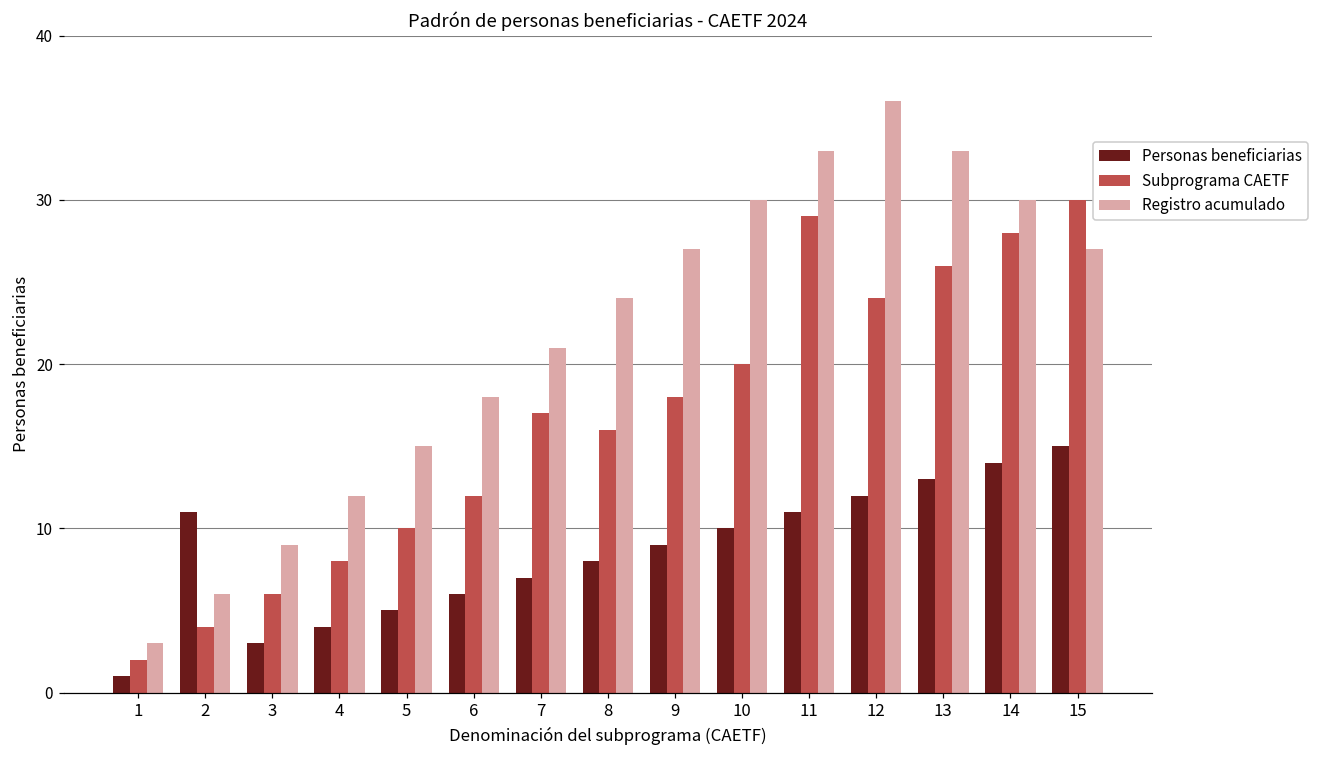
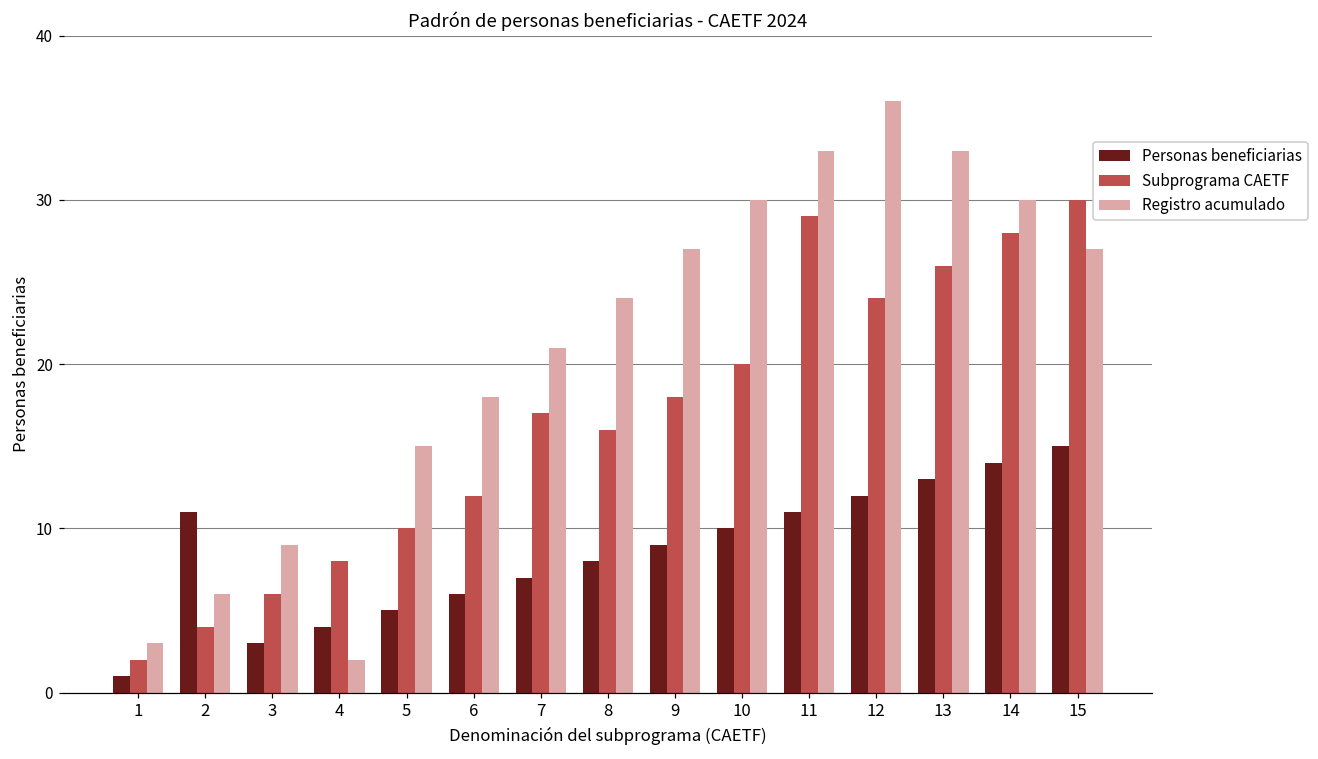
Registro acumulado, 4: 12 -> 2
